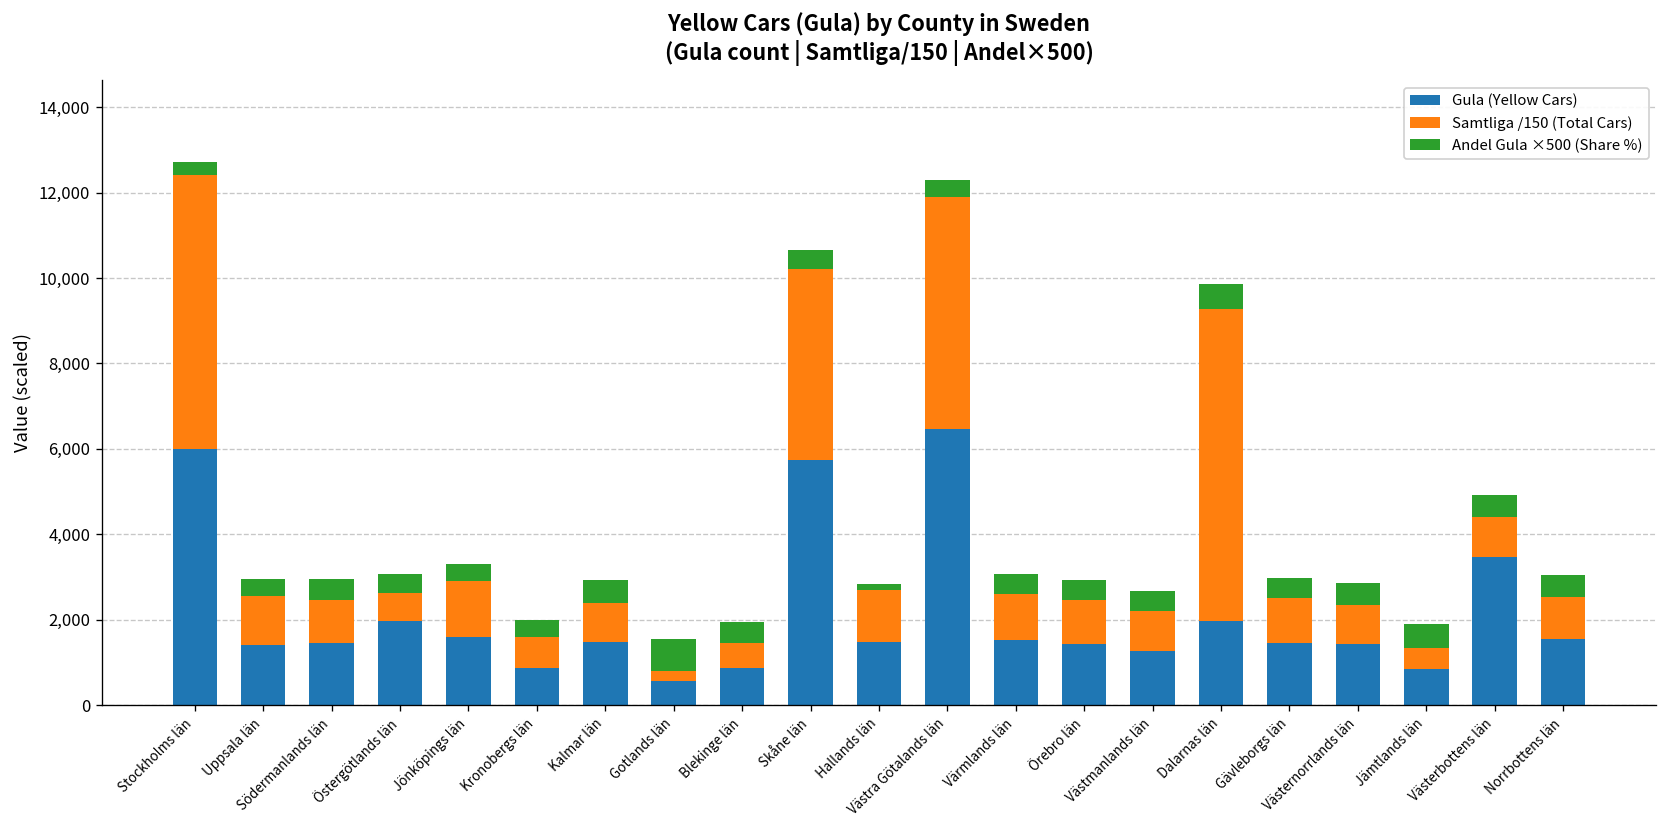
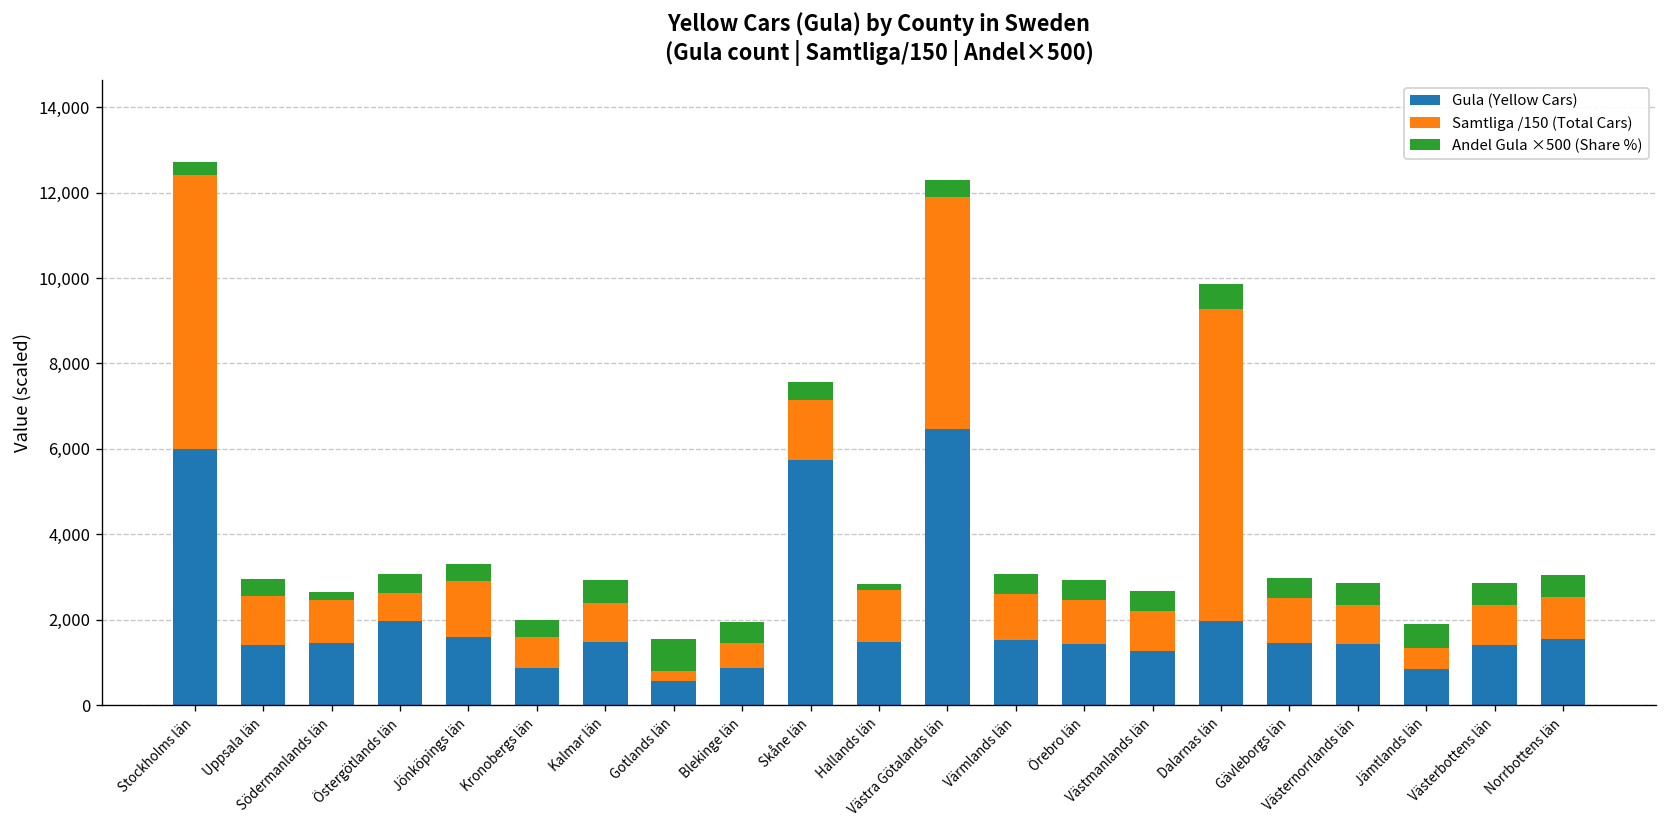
Andel Gula ×500 (Share %), Södermanlands län: 500 -> 200
Samtliga /150 (Total Cars), Skåne län: 4,500 -> 1,400
Gula (Yellow Cars), Västerbottens län: 3,500 -> 1,400
